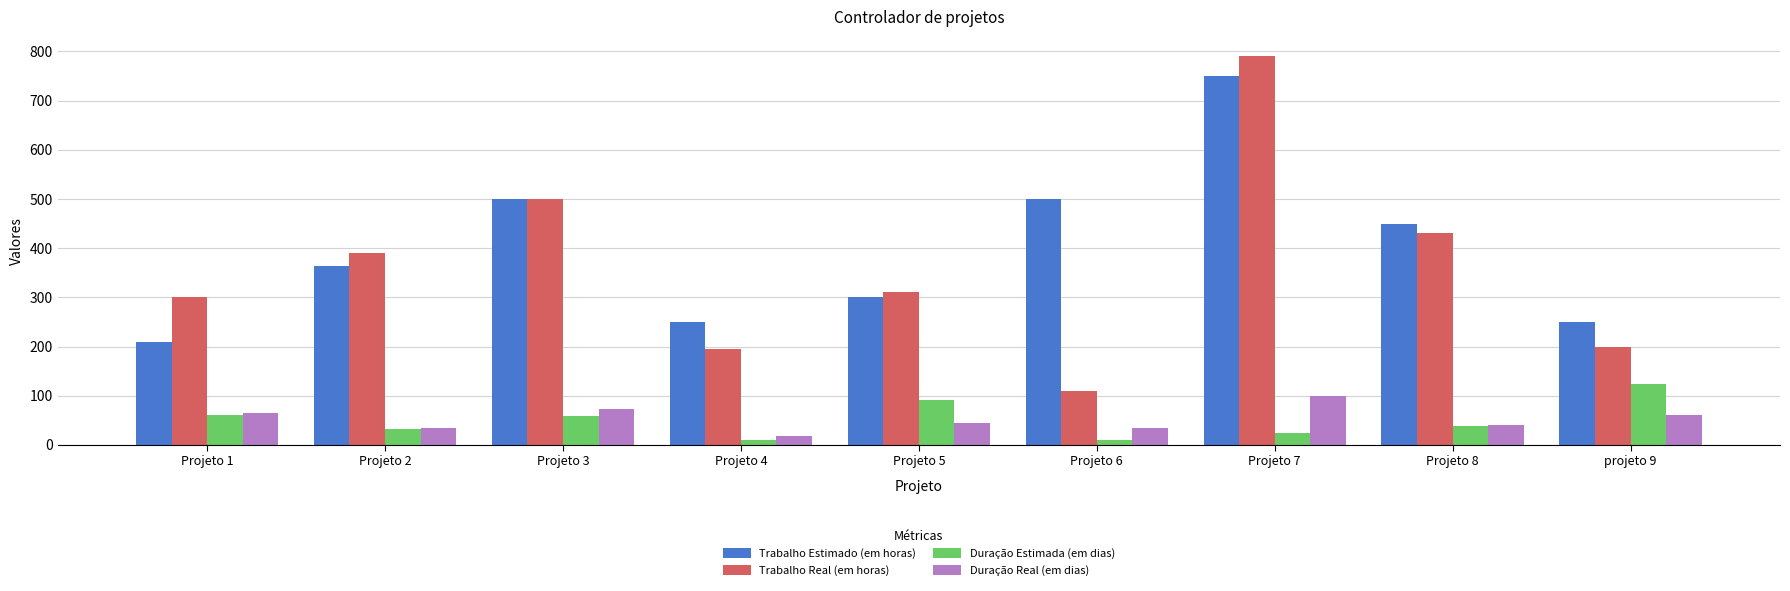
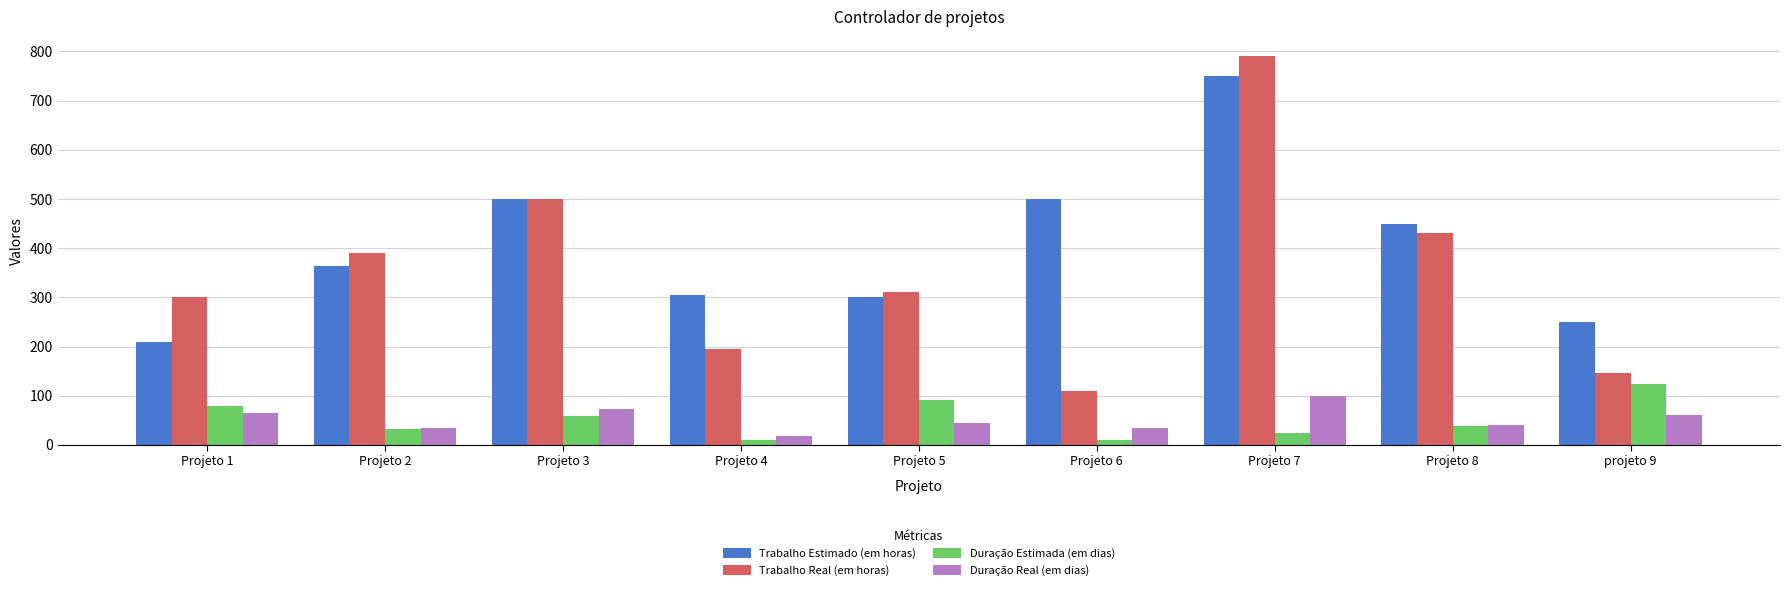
Duração Estimada (em dias), Projeto 1: 60 -> 80
Trabalho Estimado (em horas), Projeto 4: 250 -> 310
Trabalho Real (em horas), projeto 9: 200 -> 150
